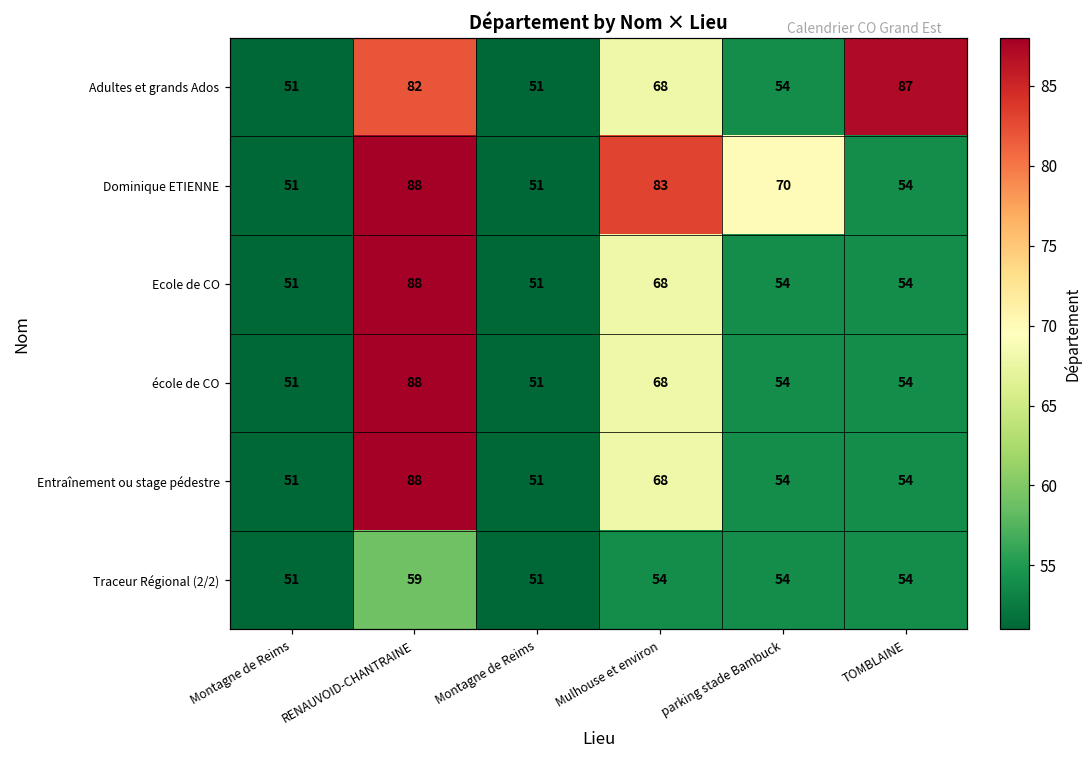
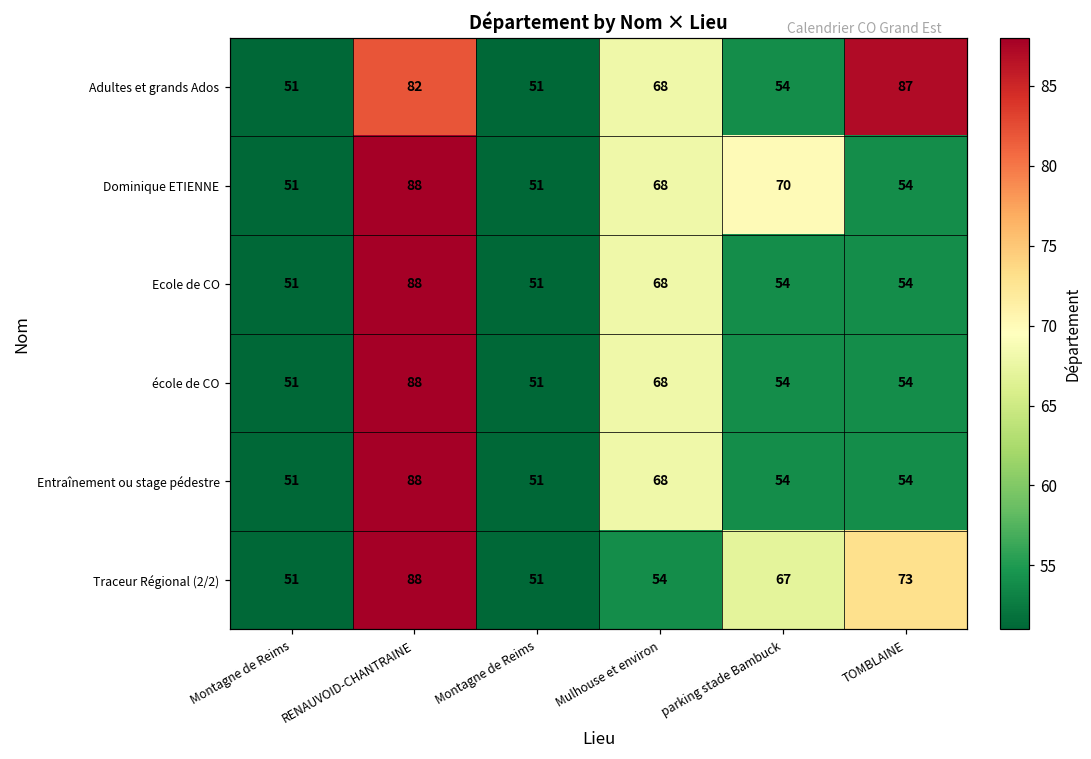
Dominique ETIENNE, Mulhouse et environ: 83 -> 68
Traceur Régional (2/2), RENAUVOID-CHANTRAINE: 59 -> 88
Traceur Régional (2/2), parking stade Bambuck: 54 -> 67
Traceur Régional (2/2), TOMBLAINE: 54 -> 73
